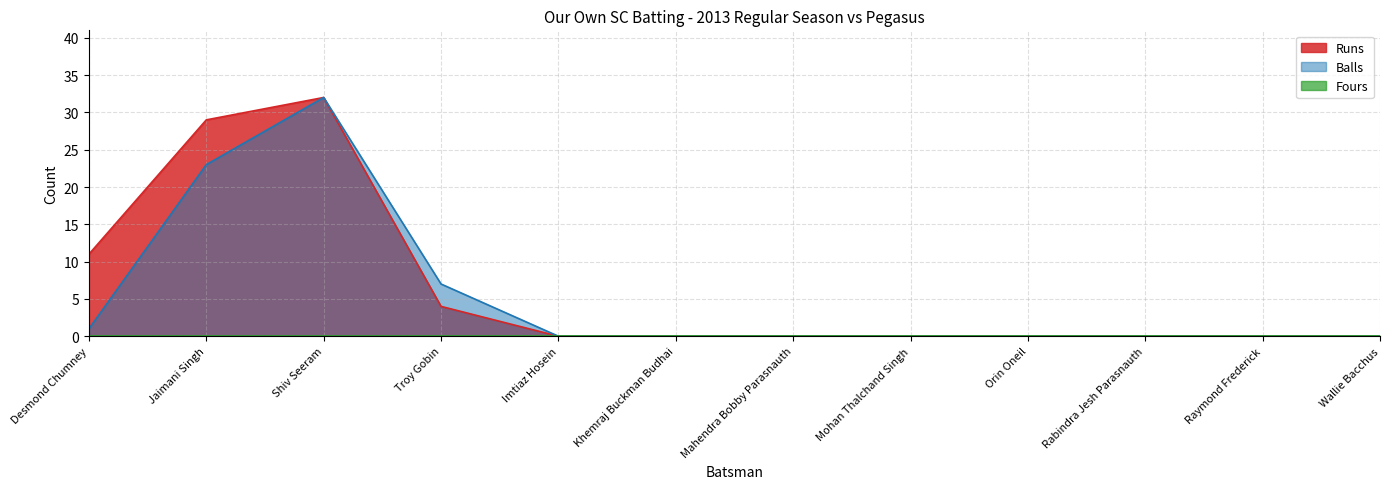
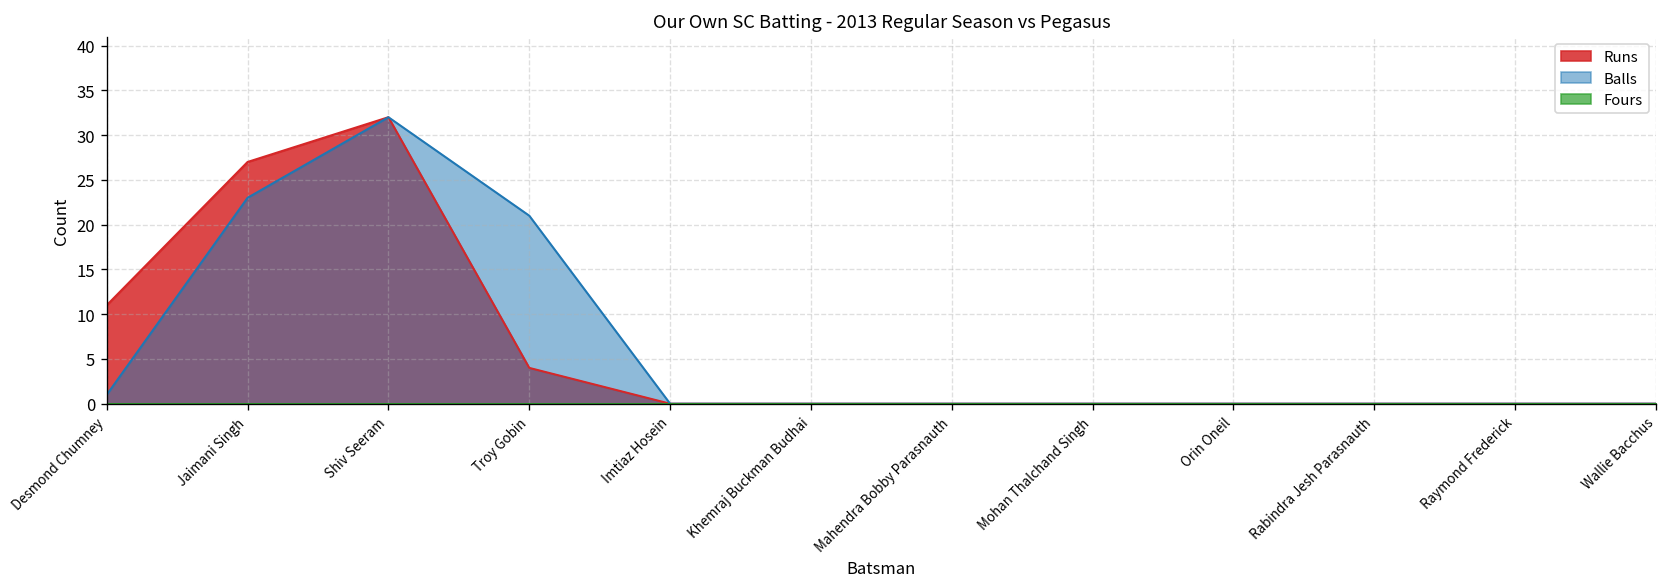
Runs, Jaimani Singh: 29 -> 27
Balls, Troy Gobin: 7 -> 21
